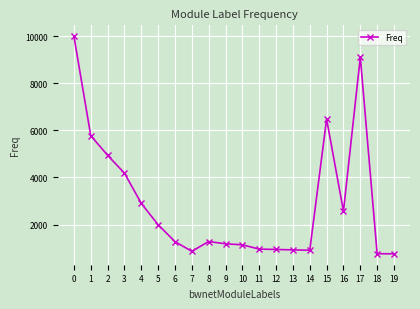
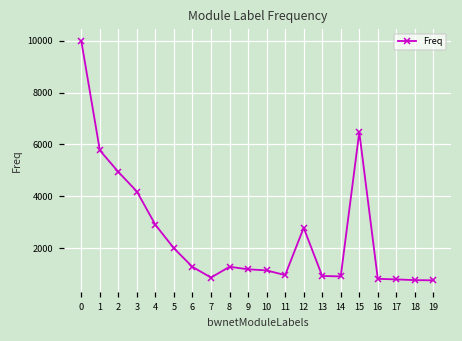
12: 900 -> 2800
16: 2600 -> 800
17: 9100 -> 800
